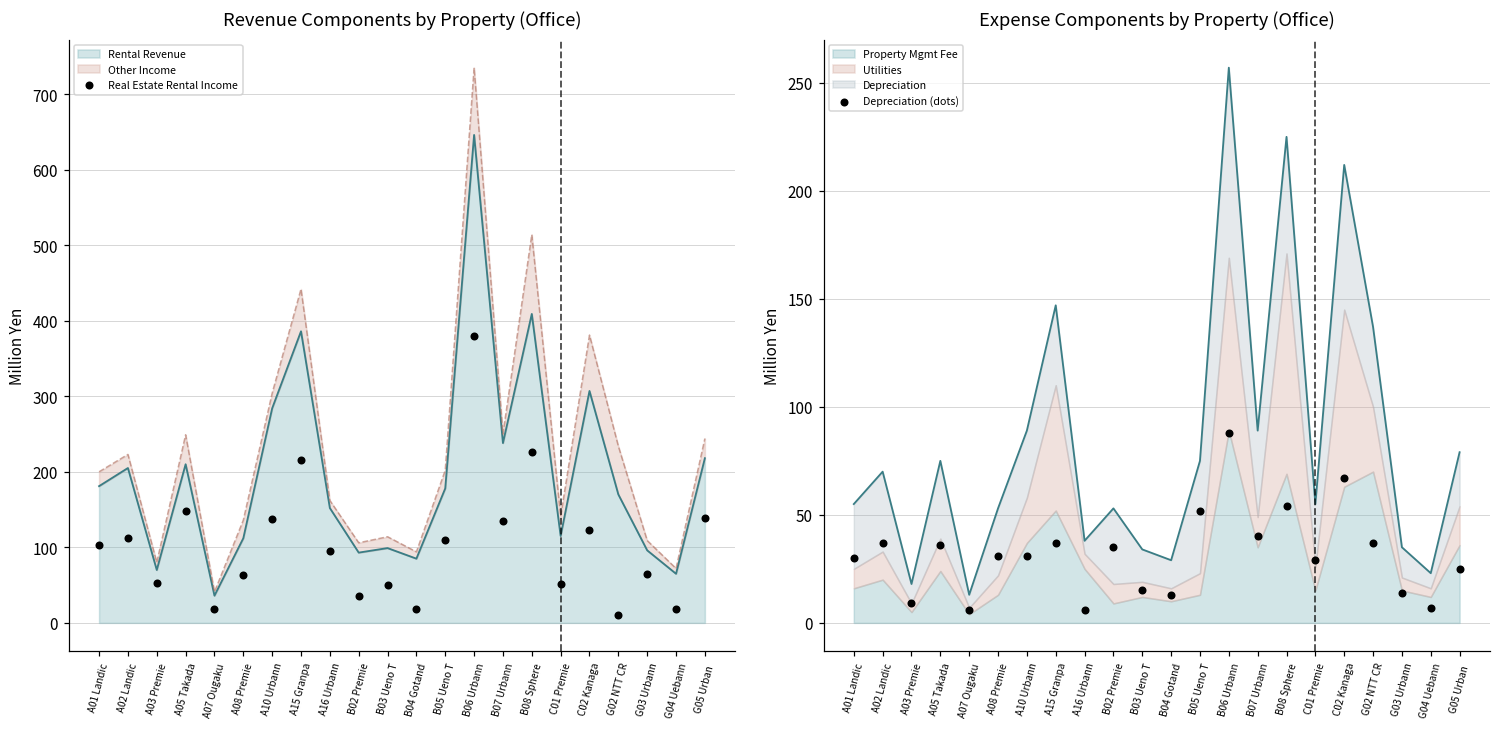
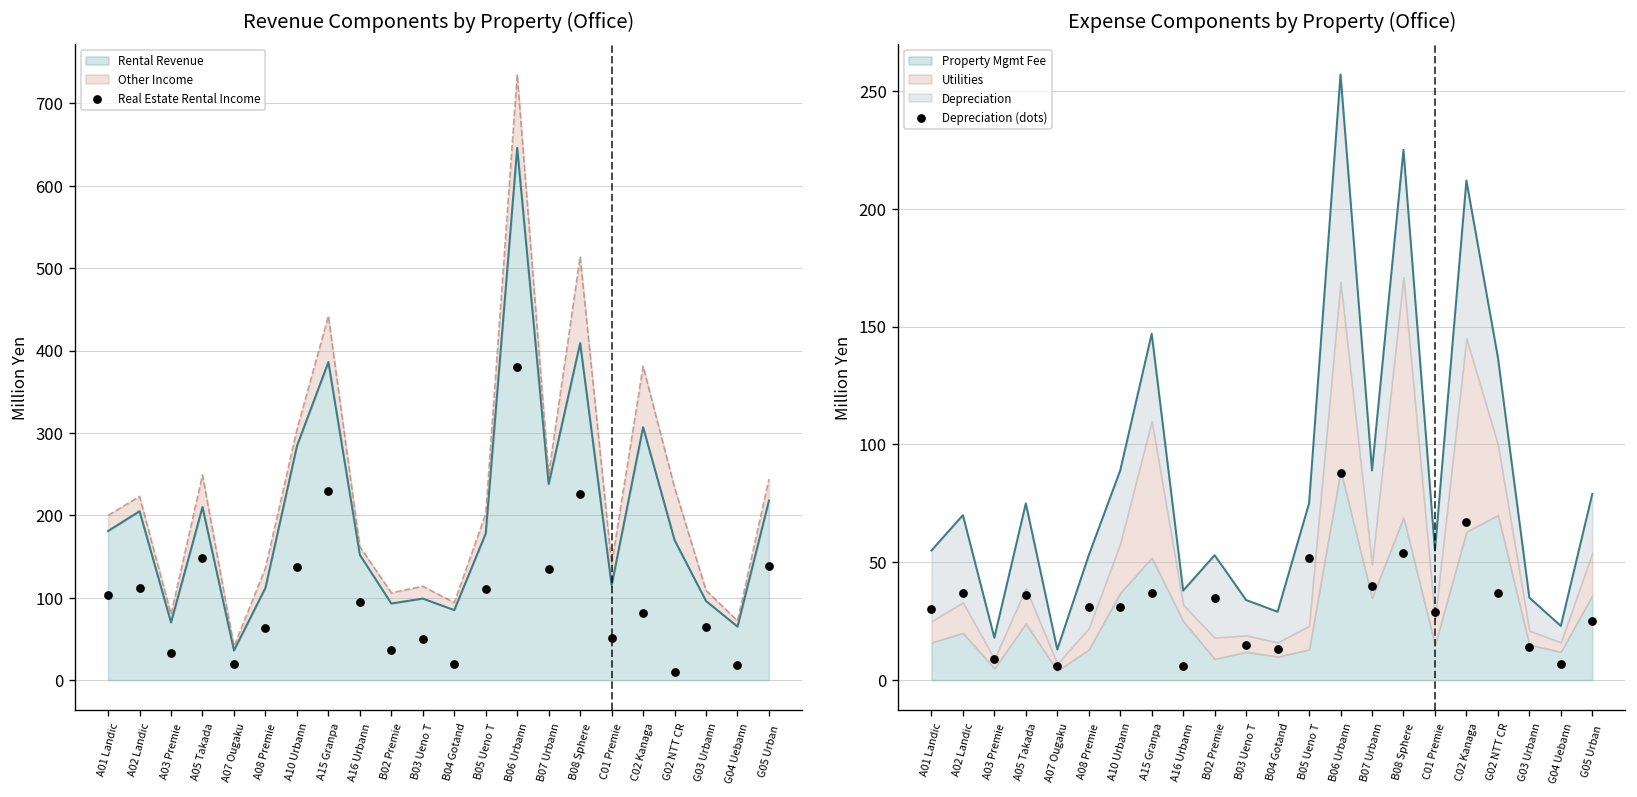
Revenue Components by Property (Office), Real Estate Rental Income, A03 Premie: 50 -> 30
Revenue Components by Property (Office), Real Estate Rental Income, A15 Granpa: 220 -> 230
Revenue Components by Property (Office), Real Estate Rental Income, C02 Kanaga: 120 -> 80
